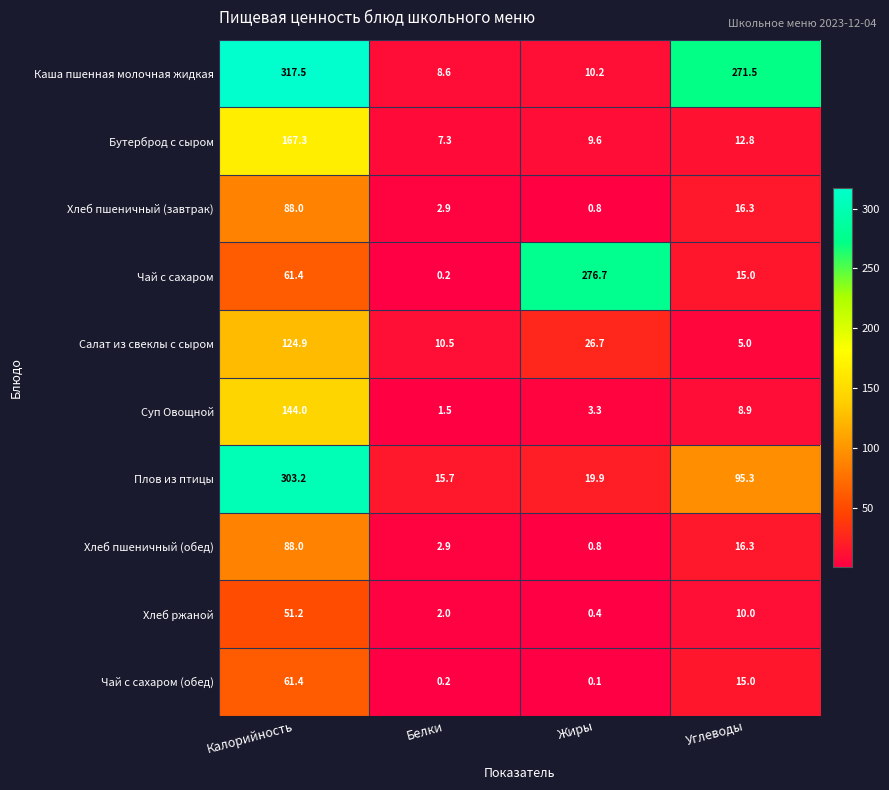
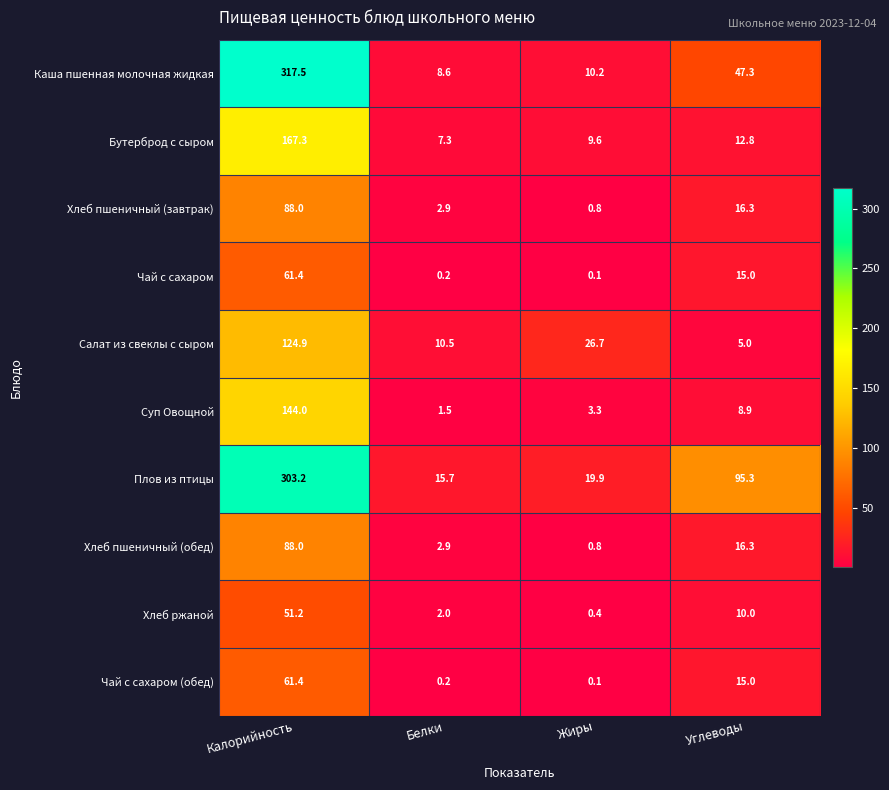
Каша пшенная молочная жидкая, Углеводы: 271.5 -> 47.3
Чай с сахаром, Жиры: 276.7 -> 0.1
